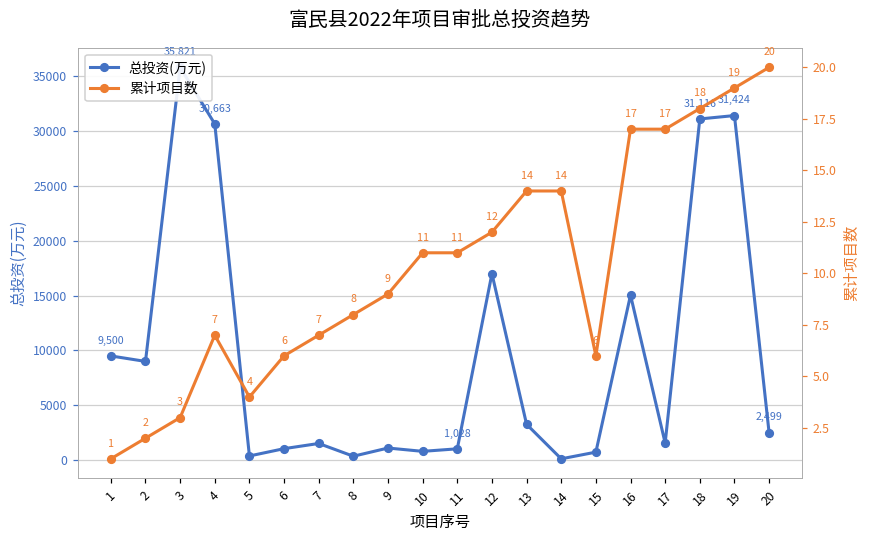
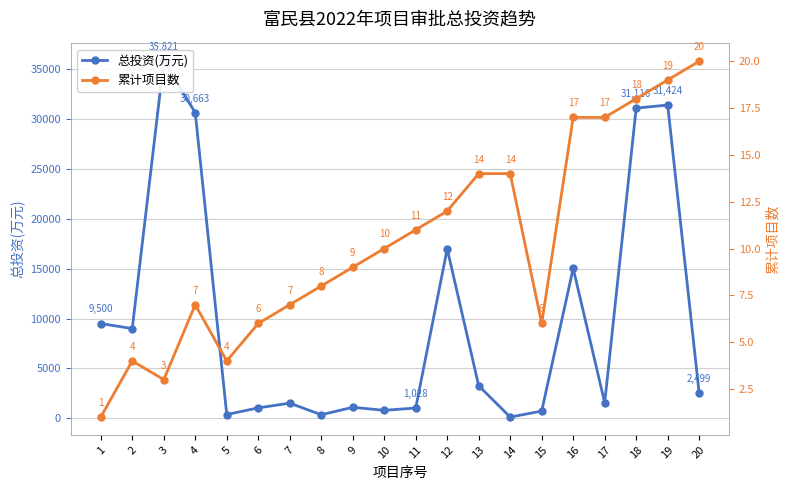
累计项目数, 2: 2 -> 4
累计项目数, 10: 11 -> 10
